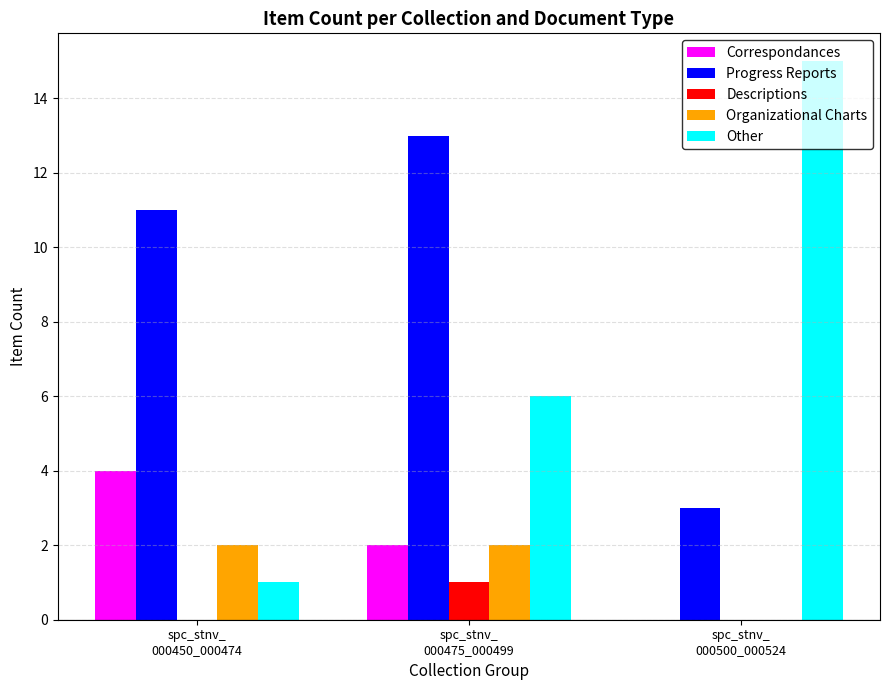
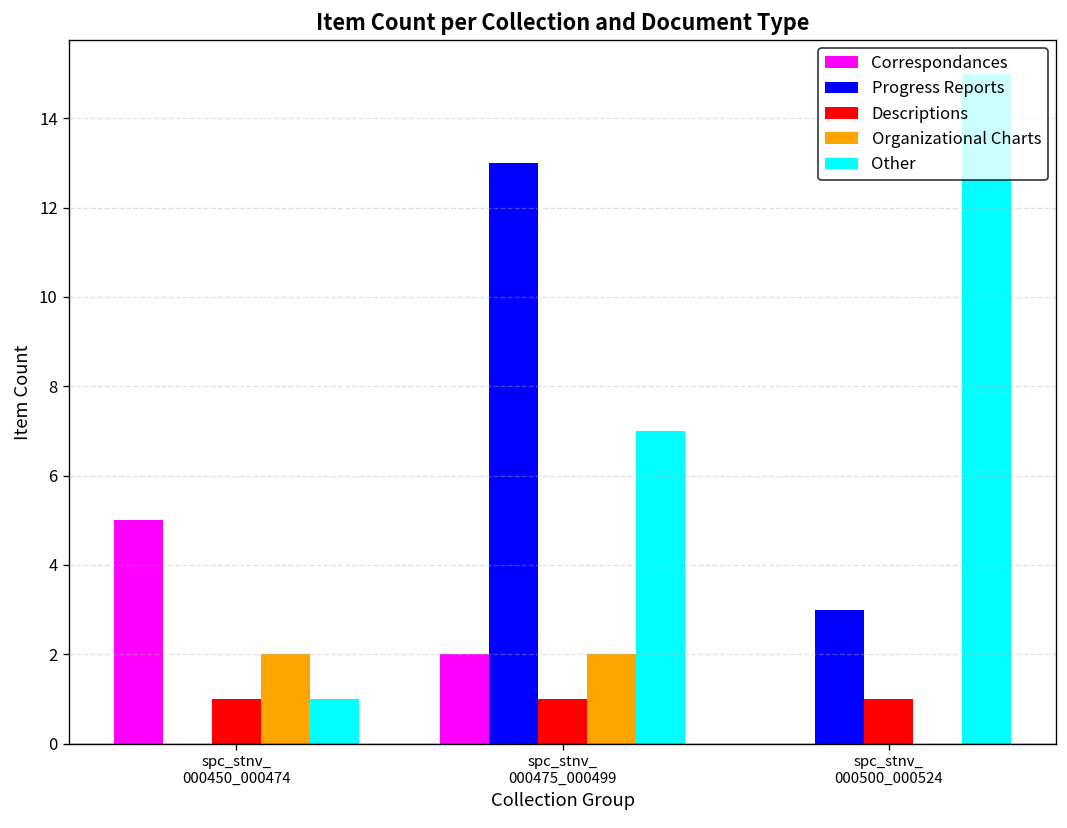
Correspondances, spc_stnv_ 000450_000474: 4 -> 5
Progress Reports, spc_stnv_ 000450_000474: 11 -> 0
Descriptions, spc_stnv_ 000450_000474: 0 -> 1
Other, spc_stnv_ 000475_000499: 6 -> 7
Descriptions, spc_stnv_ 000500_000524: 0 -> 1
